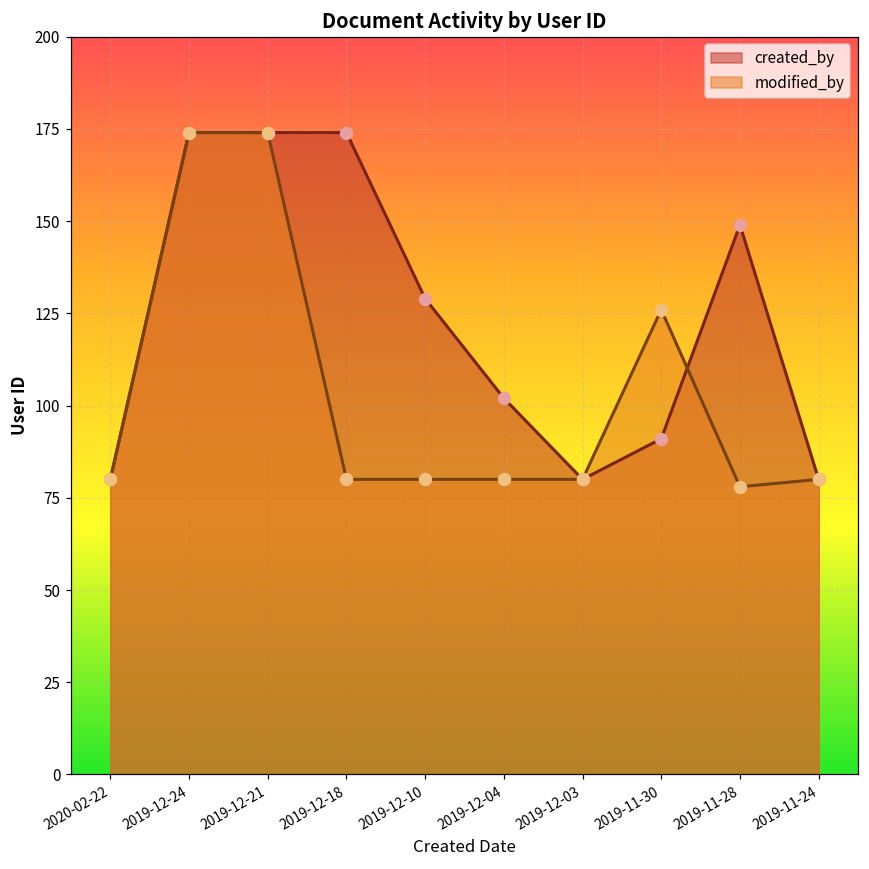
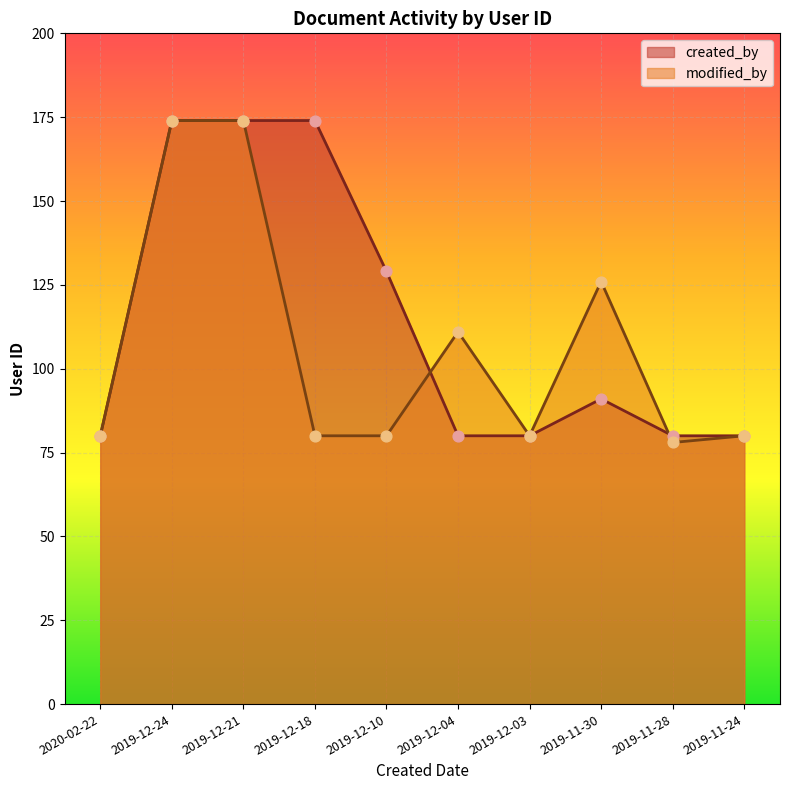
created_by, 2019-12-04: 102 -> 80
modified_by, 2019-12-04: 80 -> 111
created_by, 2019-11-28: 149 -> 80
